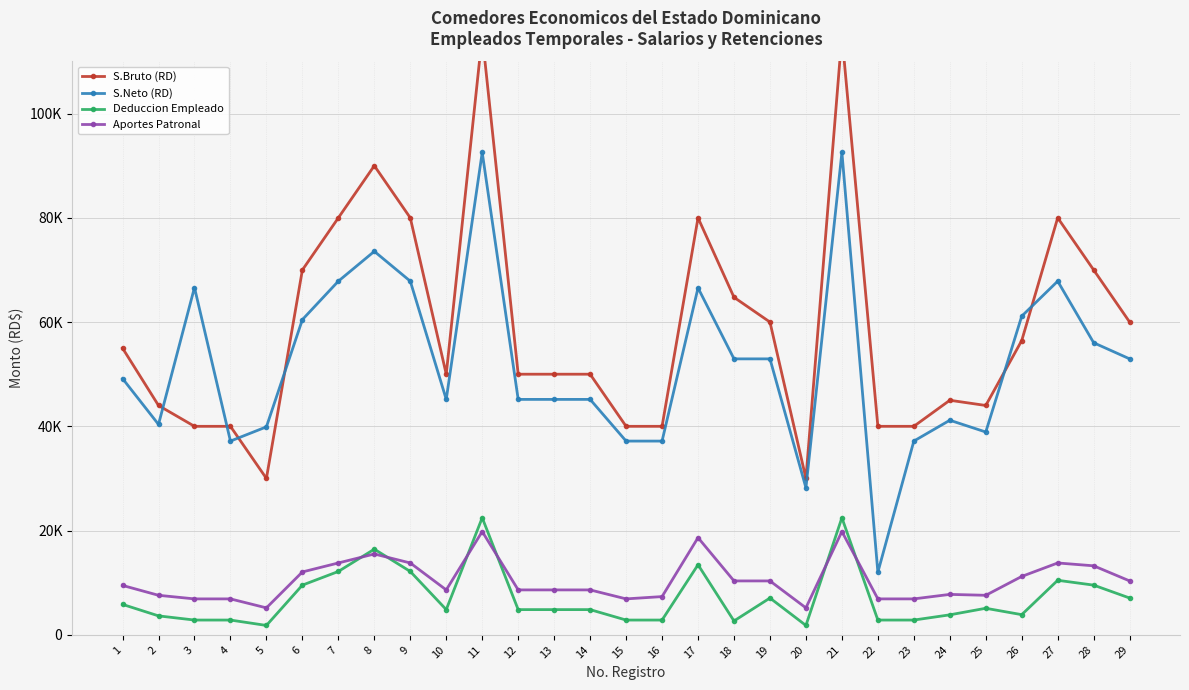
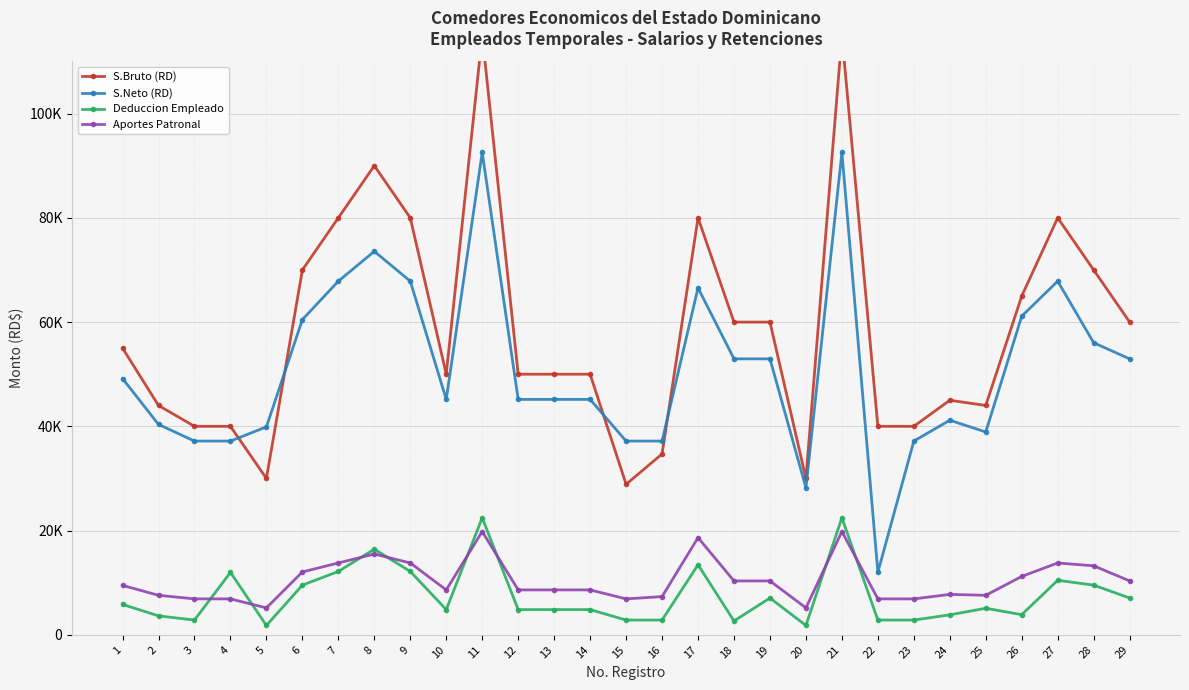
S.Neto (RD), 3: 67000 -> 37000
Deduccion Empleado, 4: 3000 -> 12000
S.Bruto (RD), 15: 40000 -> 29000
S.Bruto (RD), 16: 40000 -> 35000
S.Bruto (RD), 18: 65000 -> 60000
S.Bruto (RD), 26: 56000 -> 65000
